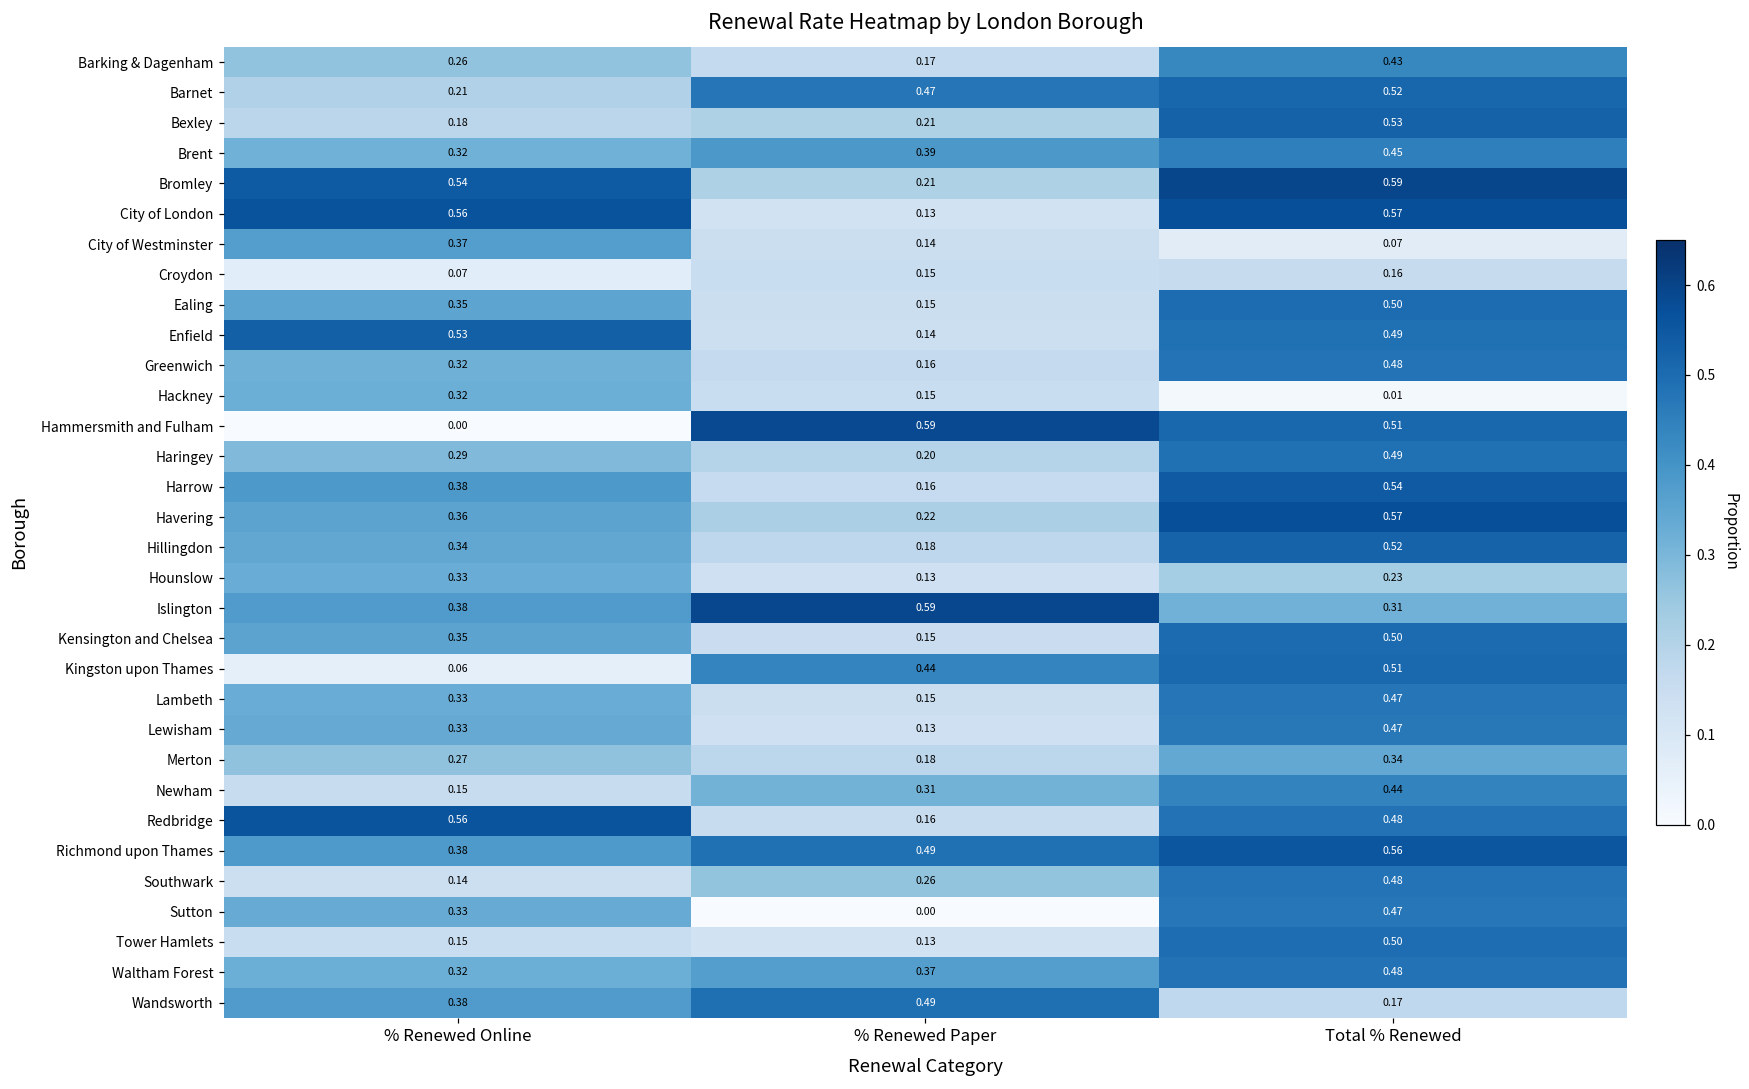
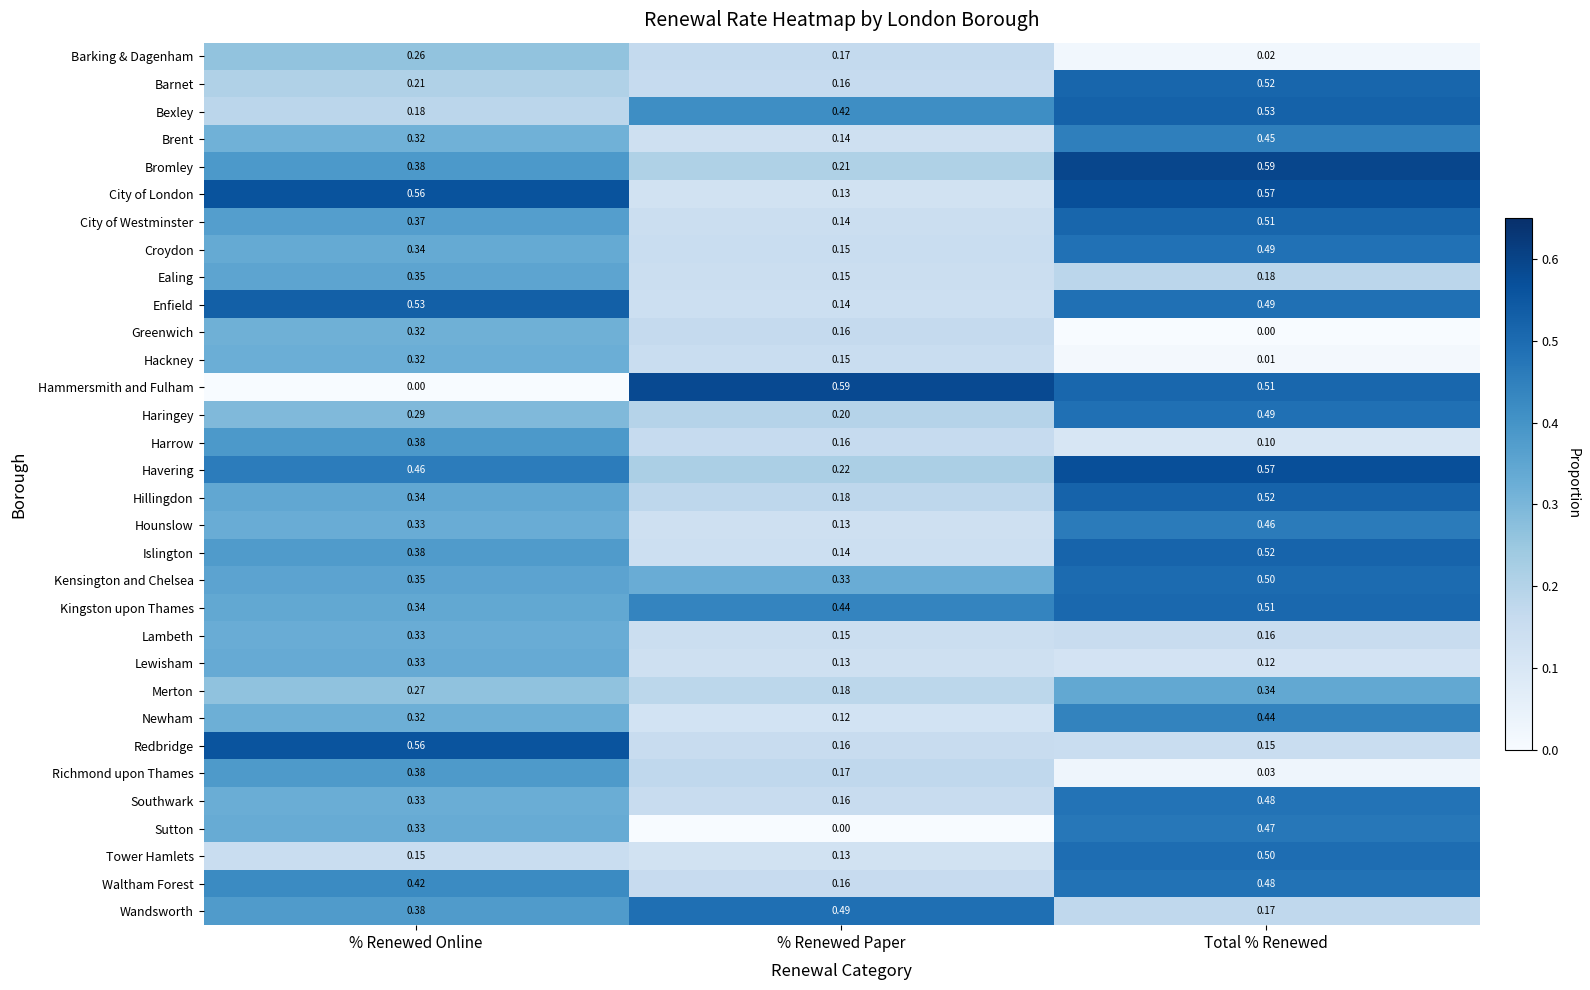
Barking & Dagenham, Total % Renewed: 0.43 -> 0.02
Barnet, % Renewed Paper: 0.47 -> 0.16
Bexley, % Renewed Paper: 0.21 -> 0.42
Brent, % Renewed Paper: 0.39 -> 0.14
Bromley, % Renewed Online: 0.54 -> 0.38
City of Westminster, Total % Renewed: 0.07 -> 0.51
Croydon, % Renewed Online: 0.07 -> 0.34
Croydon, Total % Renewed: 0.16 -> 0.49
Ealing, Total % Renewed: 0.50 -> 0.18
Greenwich, Total % Renewed: 0.48 -> 0.00
Harrow, Total % Renewed: 0.54 -> 0.10
Havering, % Renewed Online: 0.36 -> 0.46
Hounslow, Total % Renewed: 0.23 -> 0.46
Islington, % Renewed Paper: 0.59 -> 0.14
Islington, Total % Renewed: 0.31 -> 0.52
Kensington and Chelsea, % Renewed Paper: 0.15 -> 0.33
Kingston upon Thames, % Renewed Online: 0.06 -> 0.34
Lambeth, Total % Renewed: 0.47 -> 0.16
Lewisham, Total % Renewed: 0.47 -> 0.12
Newham, % Renewed Online: 0.15 -> 0.32
Newham, % Renewed Paper: 0.31 -> 0.12
Redbridge, Total % Renewed: 0.48 -> 0.15
Richmond upon Thames, % Renewed Paper: 0.49 -> 0.17
Richmond upon Thames, Total % Renewed: 0.56 -> 0.03
Southwark, % Renewed Online: 0.14 -> 0.33
Southwark, % Renewed Paper: 0.26 -> 0.16
Waltham Forest, % Renewed Online: 0.32 -> 0.42
Waltham Forest, % Renewed Paper: 0.37 -> 0.16
